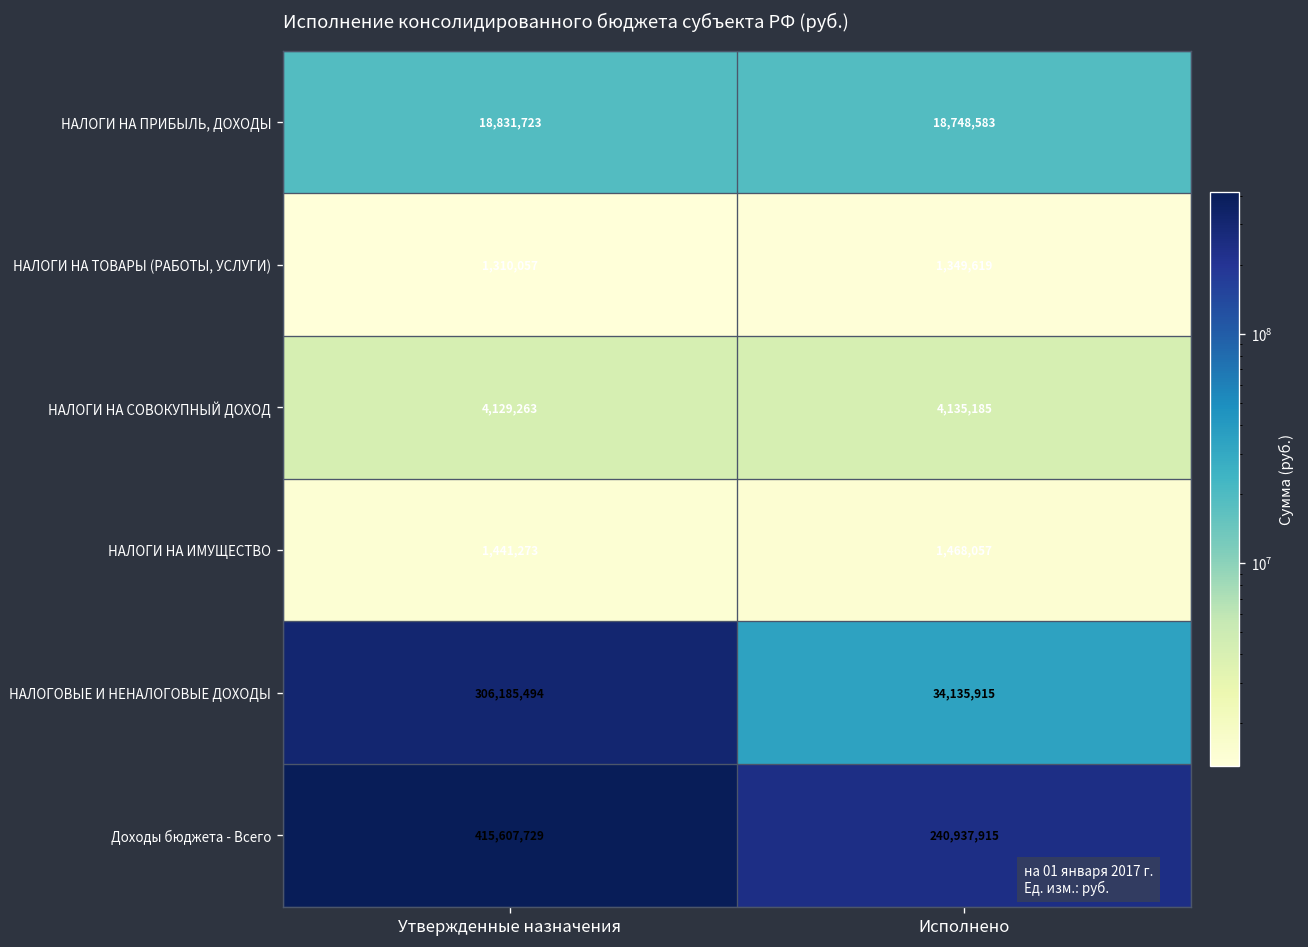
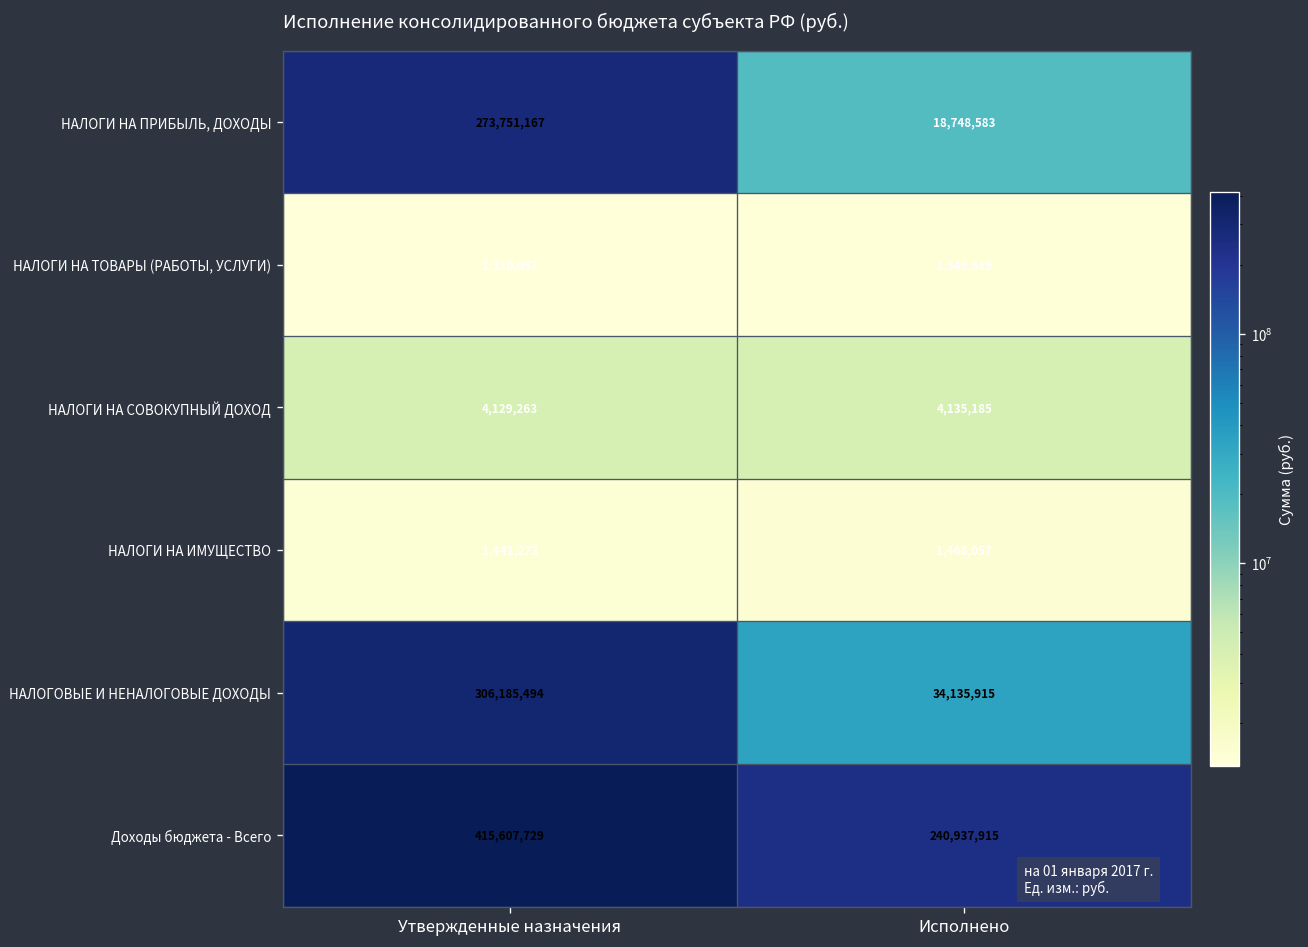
НАЛОГИ НА ПРИБЫЛЬ, ДОХОДЫ, Утвержденные назначения: 18,831,723 -> 273,751,167
